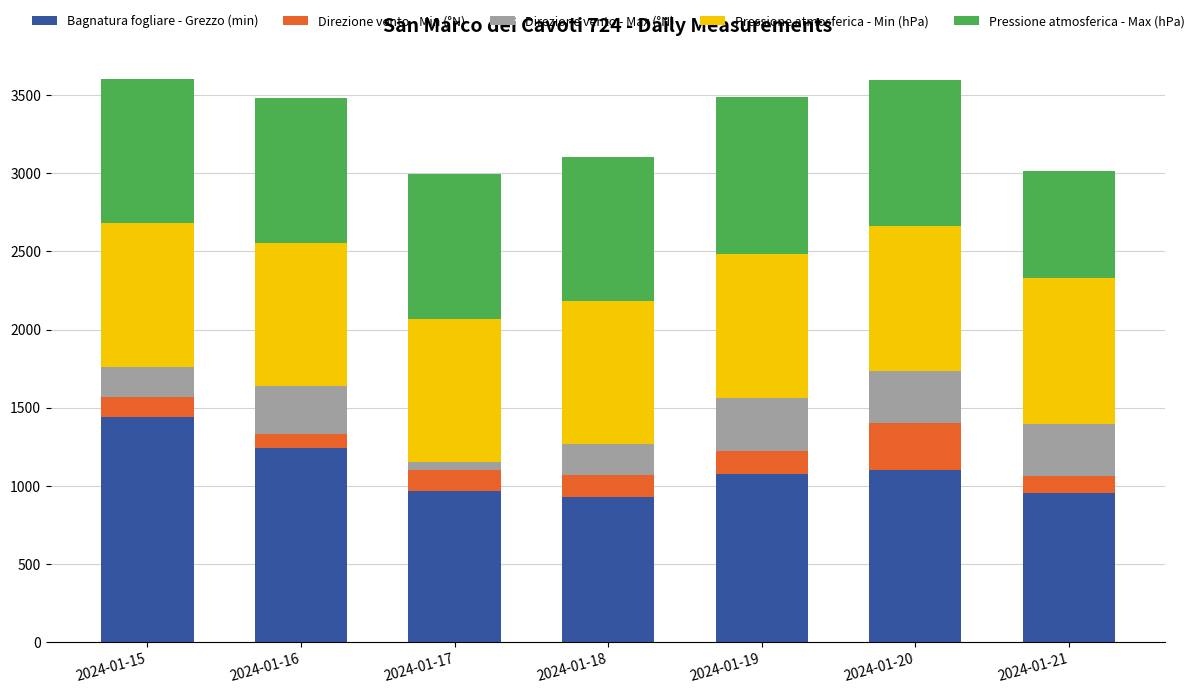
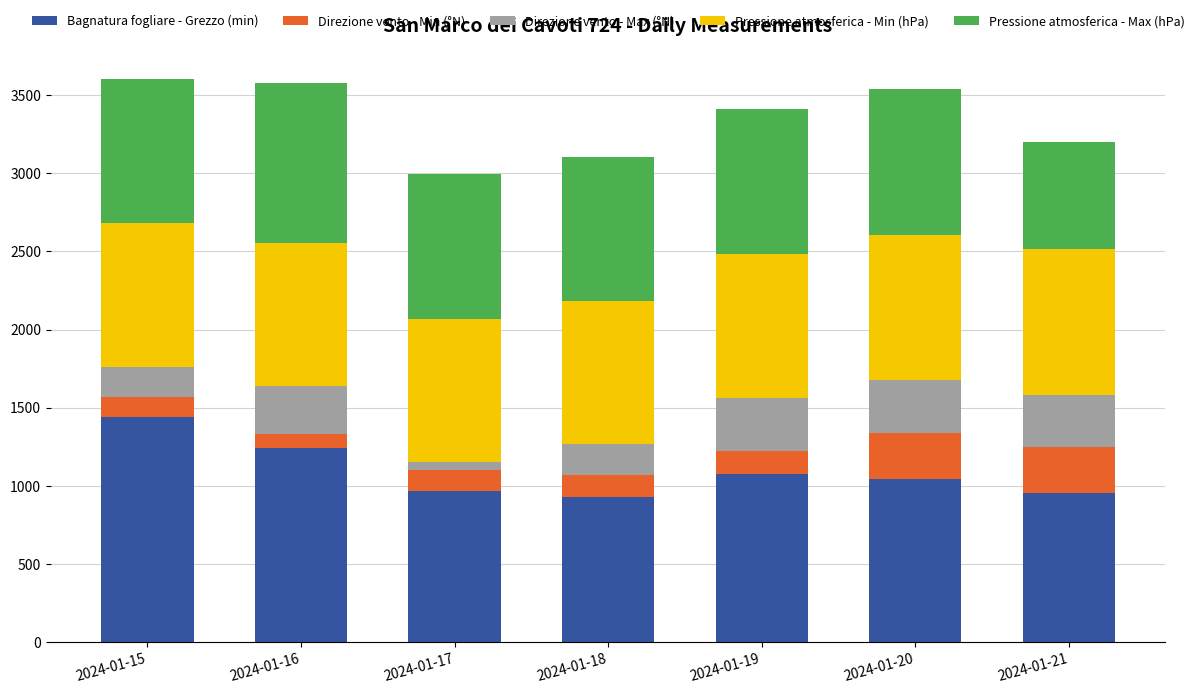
Pressione atmosferica - Max (hPa), 2024-01-16: 930 -> 1020
Pressione atmosferica - Max (hPa), 2024-01-19: 1010 -> 930
Bagnatura fogliare - Grezzo (min), 2024-01-20: 1100 -> 1040
Direzione vento - Min (°N), 2024-01-21: 110 -> 300
